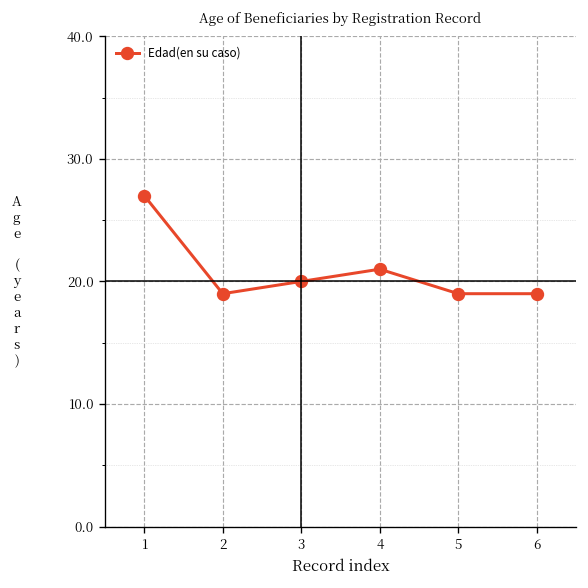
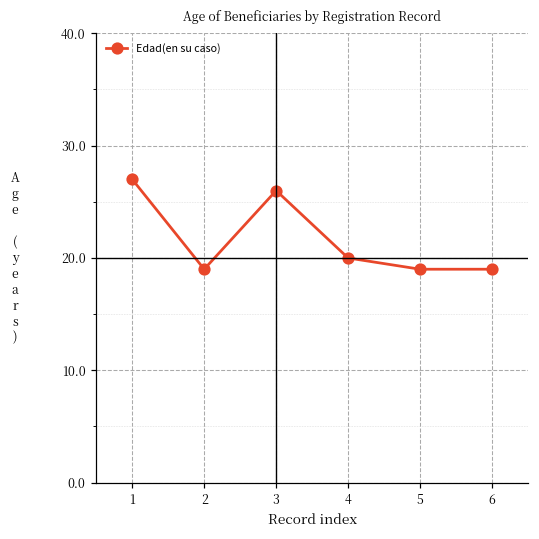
3: 20 -> 26
4: 21 -> 20
